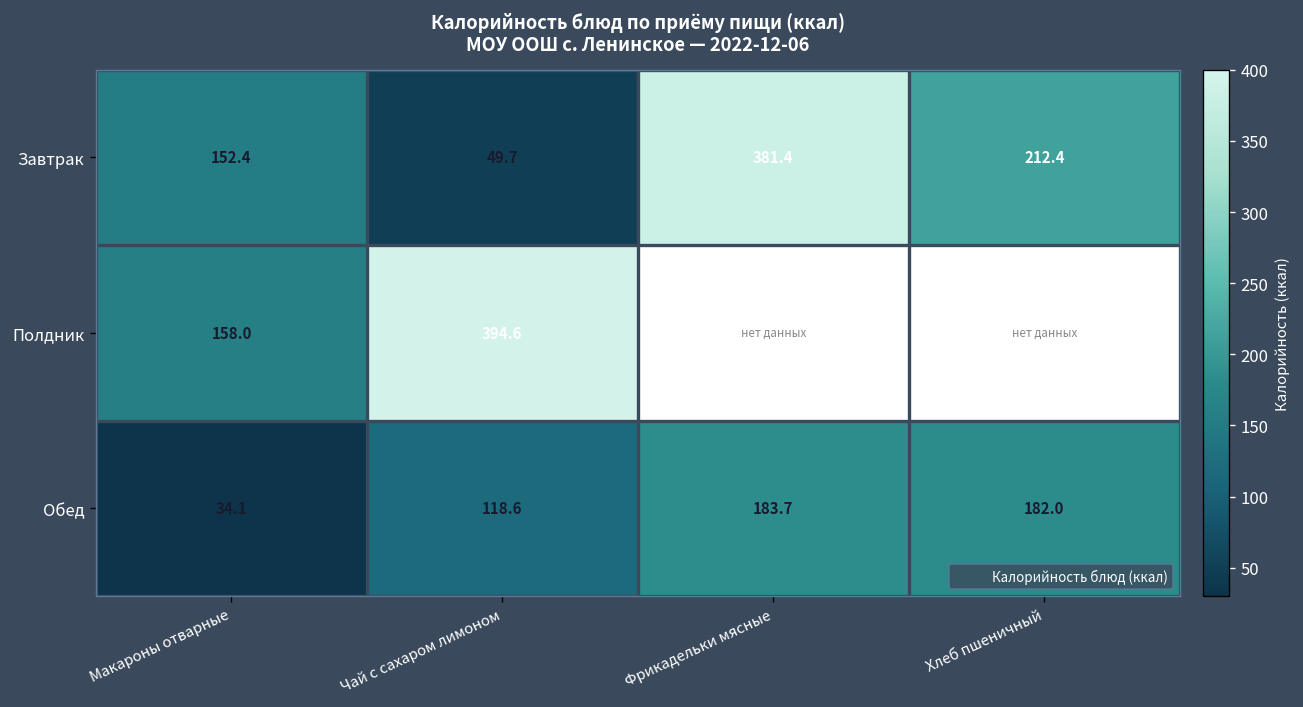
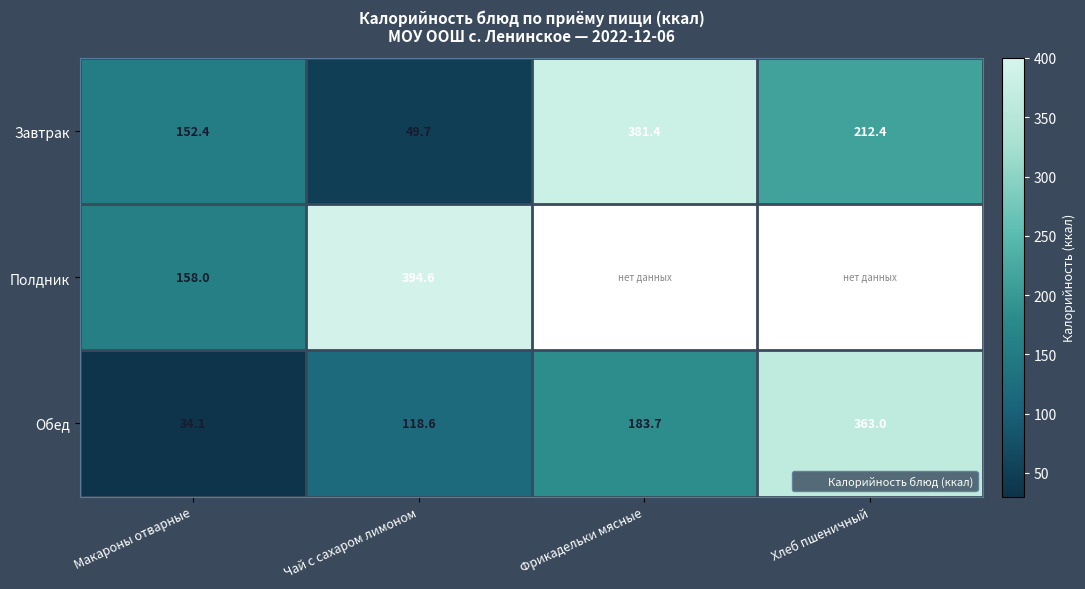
Обед, Хлеб пшеничный: 182.0 -> 363.0
